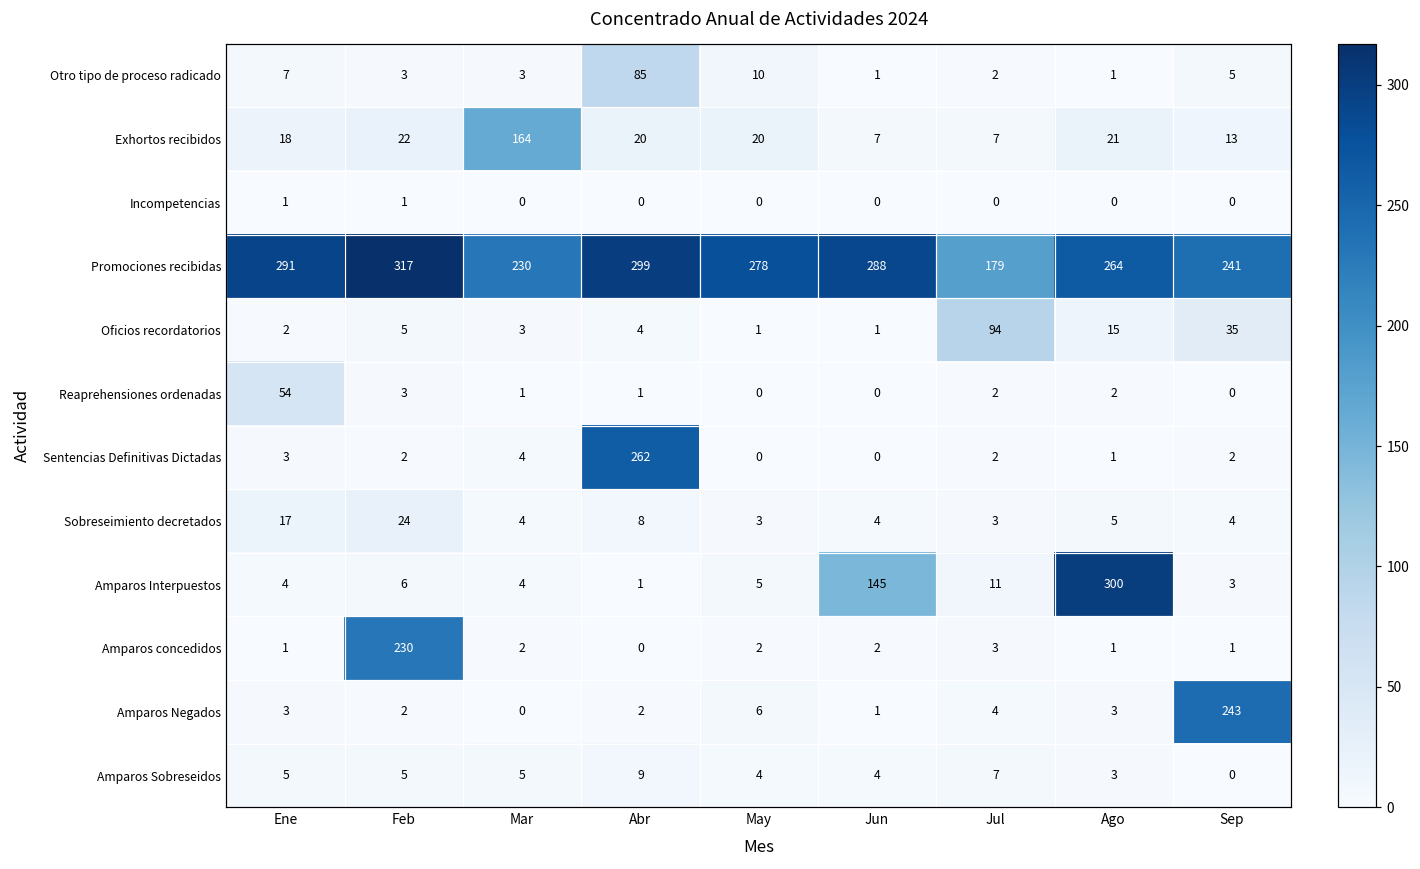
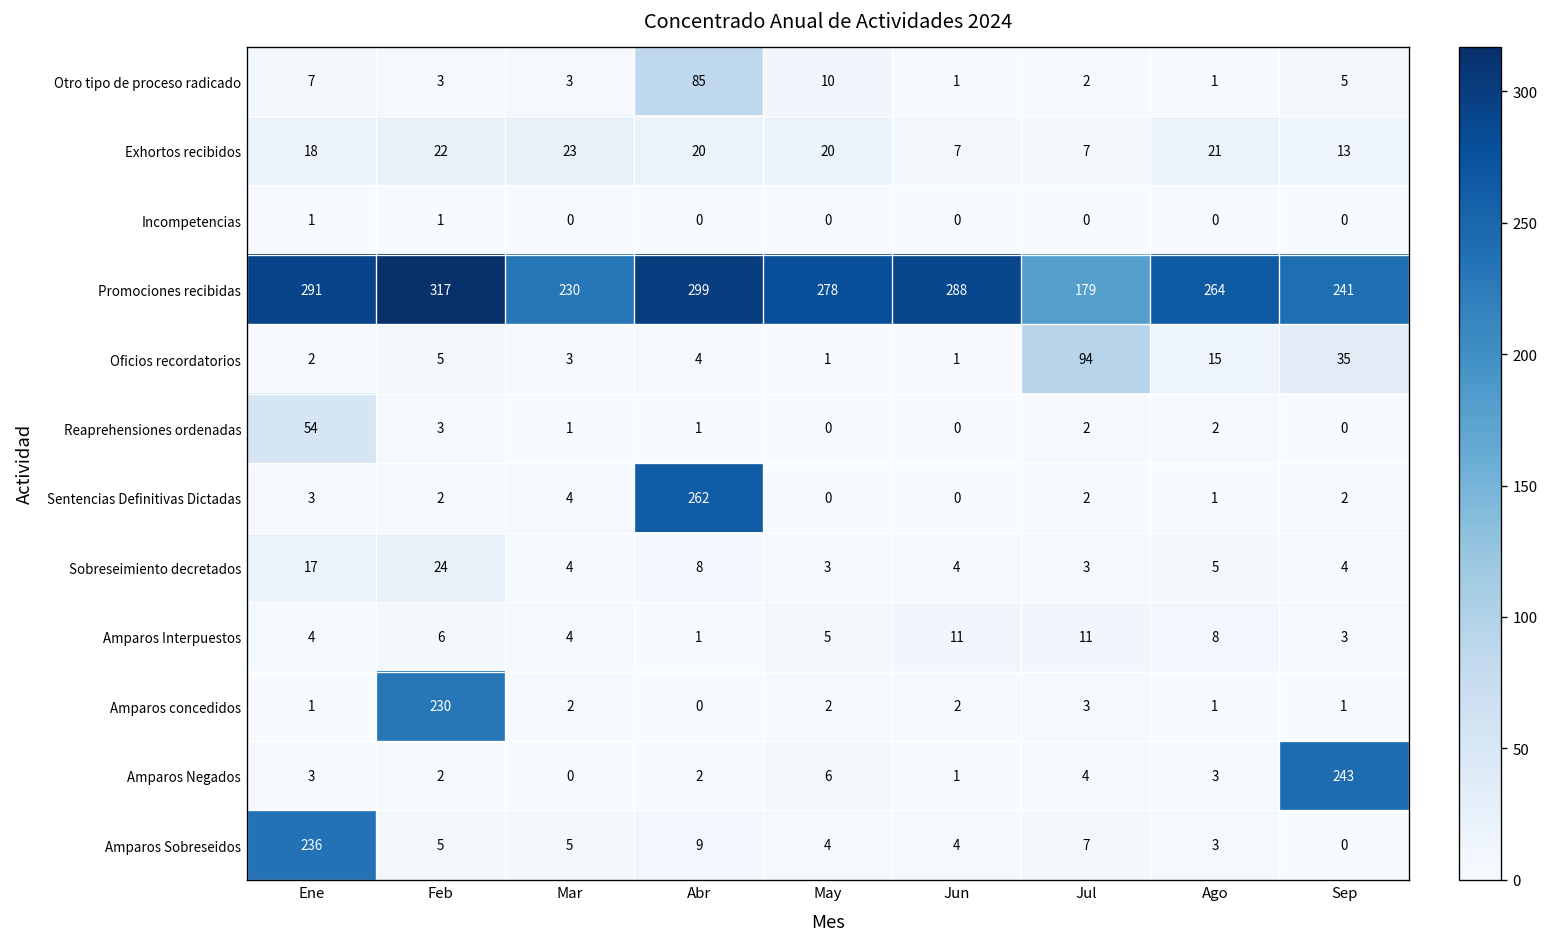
Exhortos recibidos, Mar: 164 -> 23
Amparos Interpuestos, Jun: 145 -> 11
Amparos Interpuestos, Ago: 300 -> 8
Amparos Sobreseidos, Ene: 5 -> 236
